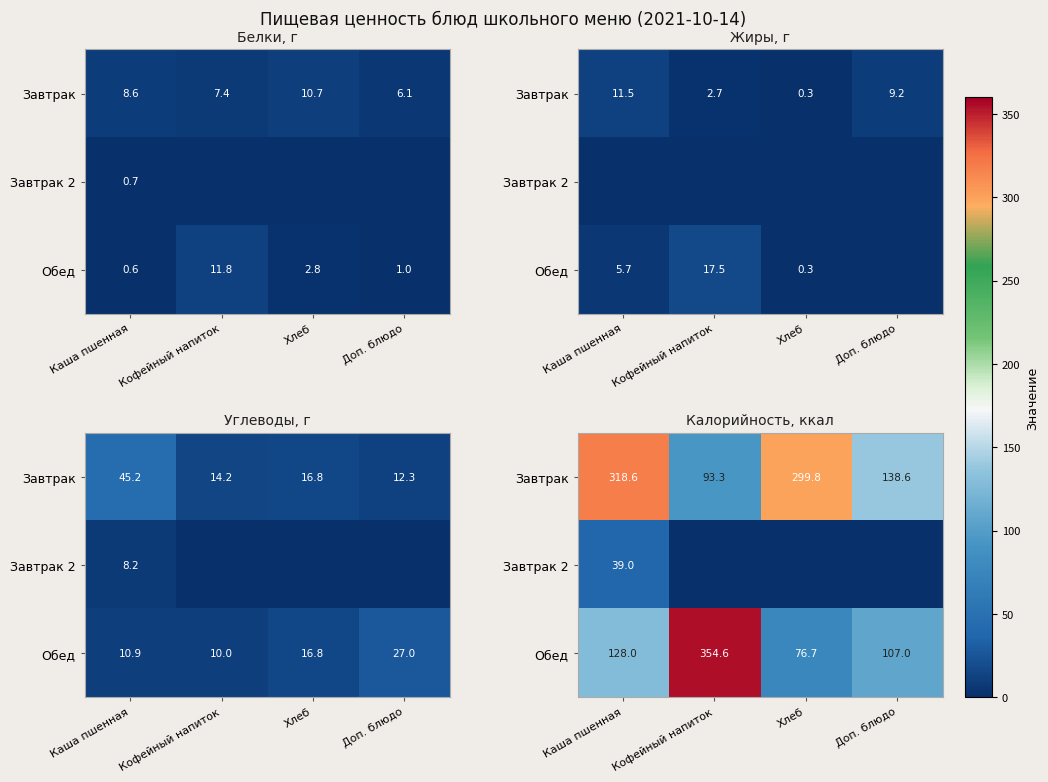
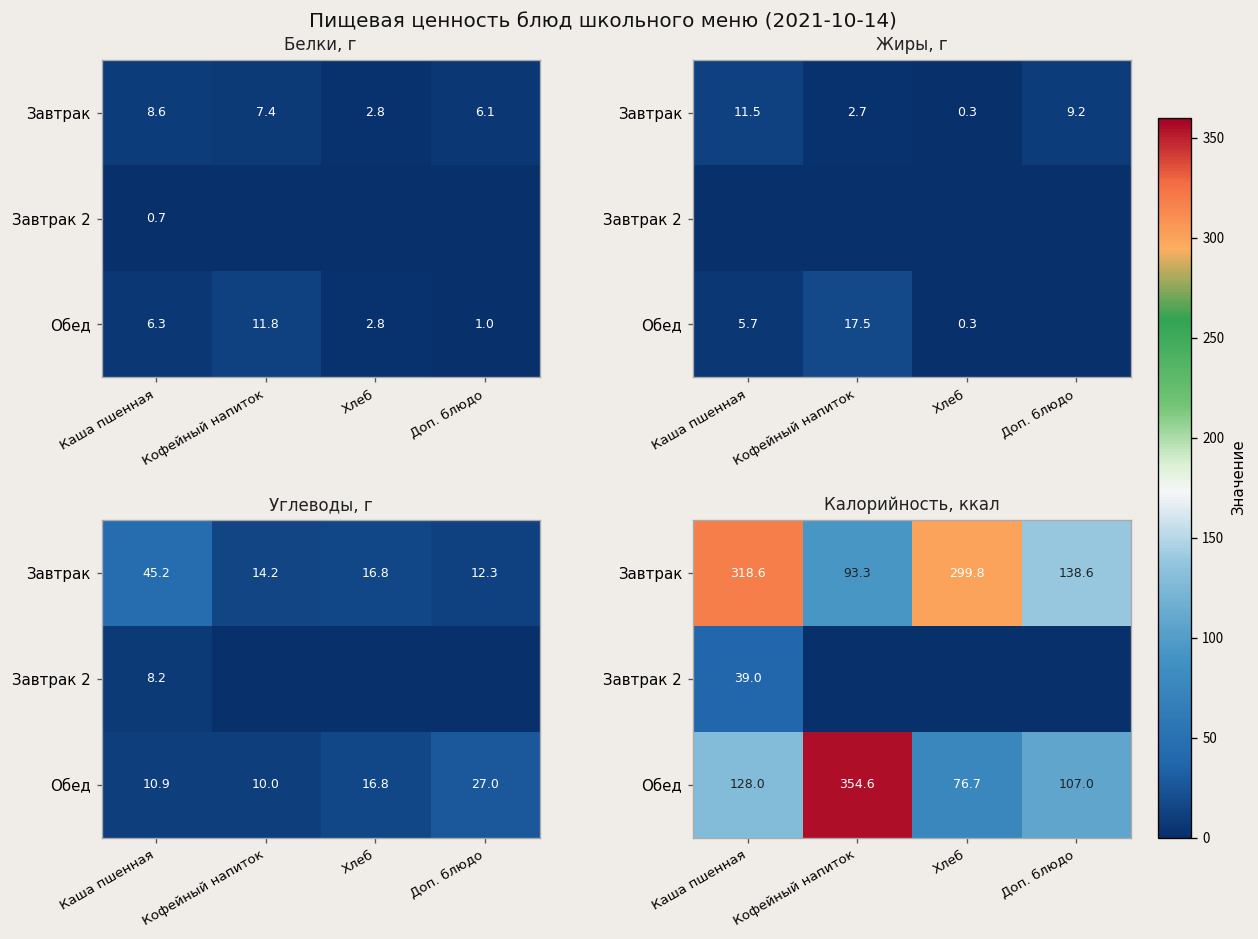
Белки, г, Завтрак, Хлеб: 10.7 -> 2.8
Белки, г, Обед, Каша пшенная: 0.6 -> 6.3
